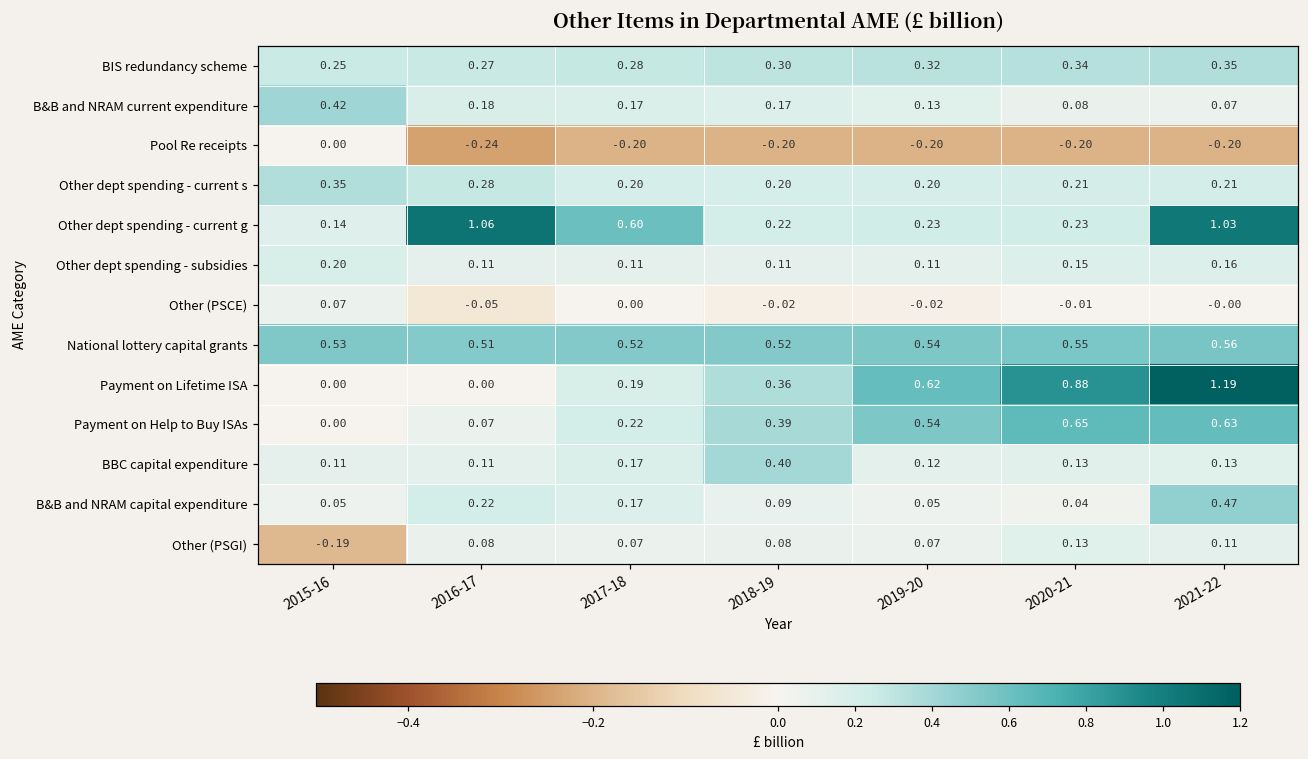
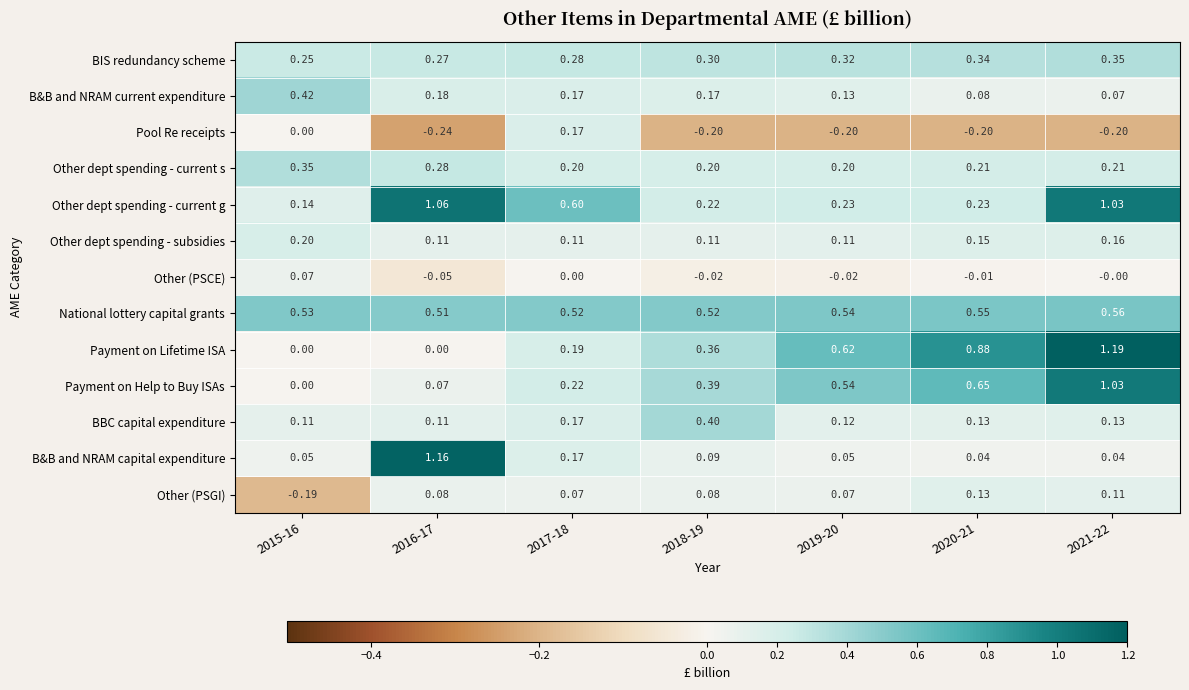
Pool Re receipts, 2017-18: -0.20 -> 0.17
Payment on Help to Buy ISAs, 2021-22: 0.63 -> 1.03
B&B and NRAM capital expenditure, 2016-17: 0.22 -> 1.16
B&B and NRAM capital expenditure, 2021-22: 0.47 -> 0.04
